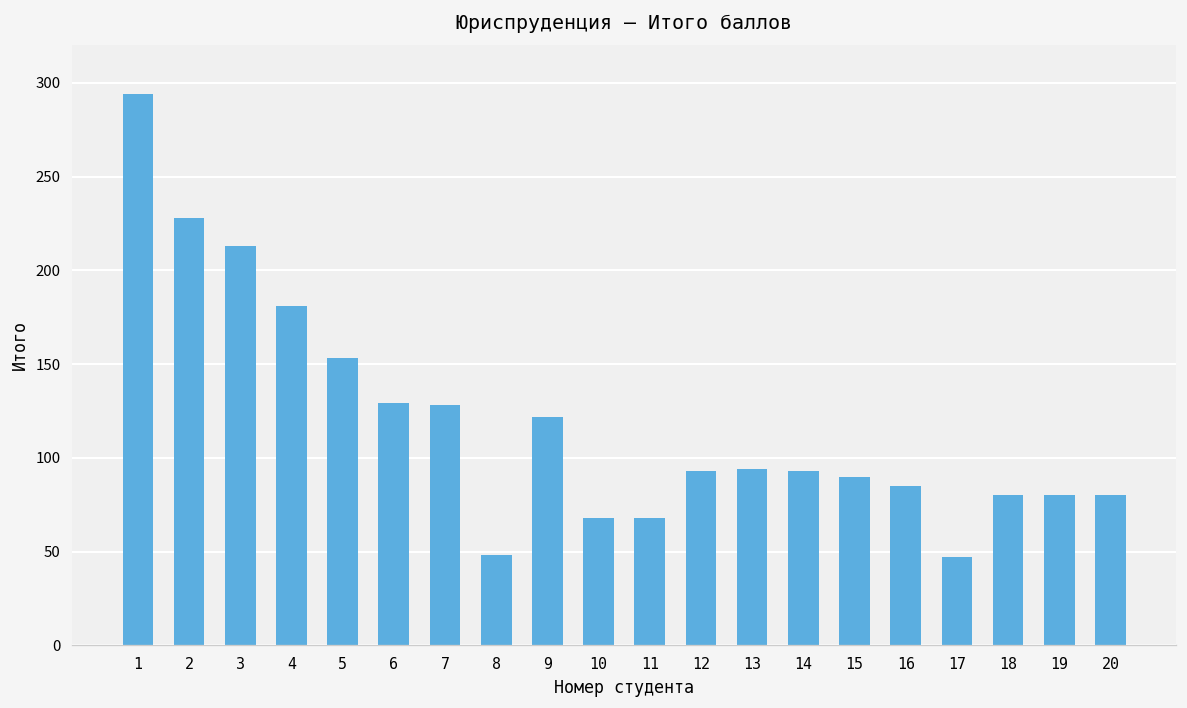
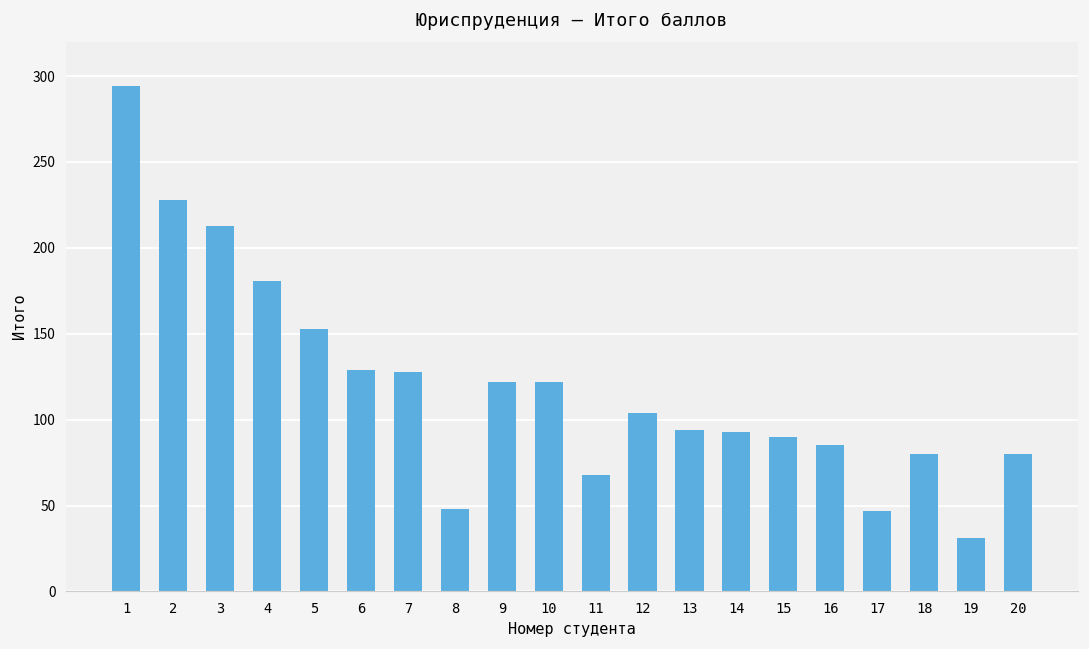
10: 68 -> 122
12: 93 -> 104
19: 80 -> 31
